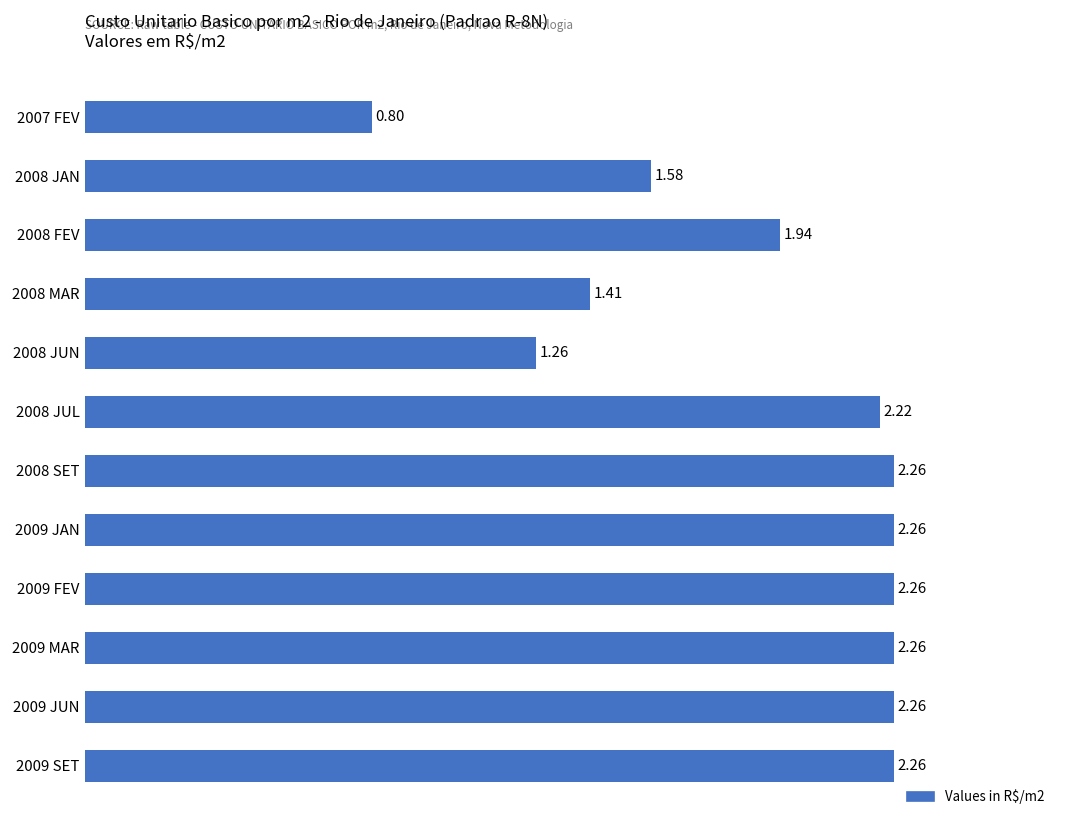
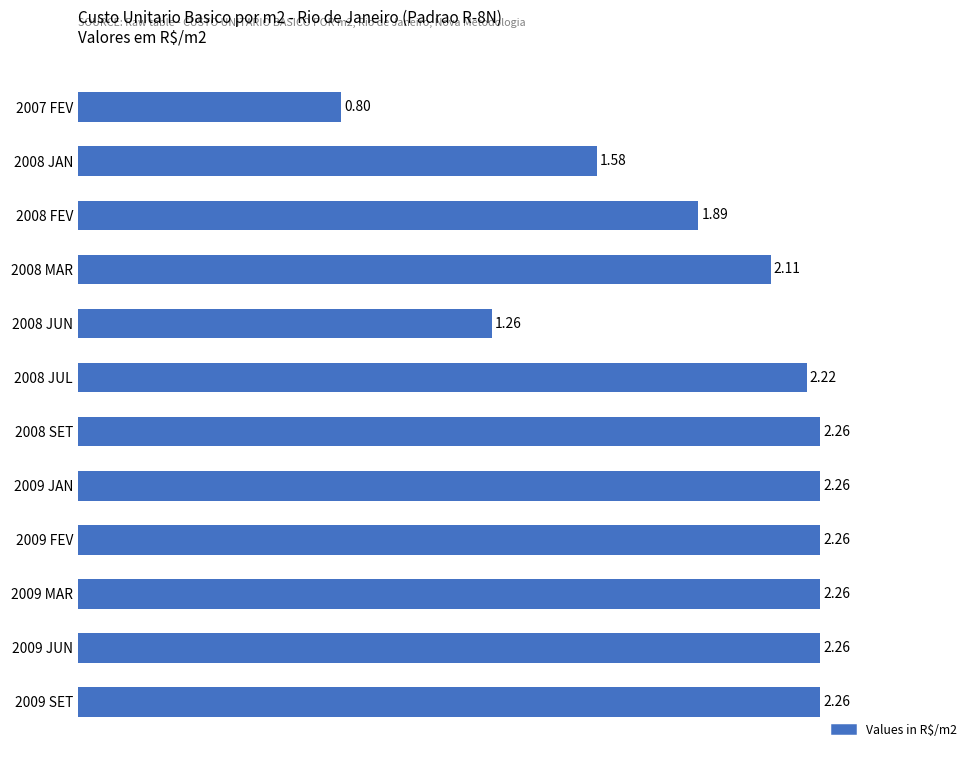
2008 FEV: 1.94 -> 1.89
2008 MAR: 1.41 -> 2.11
